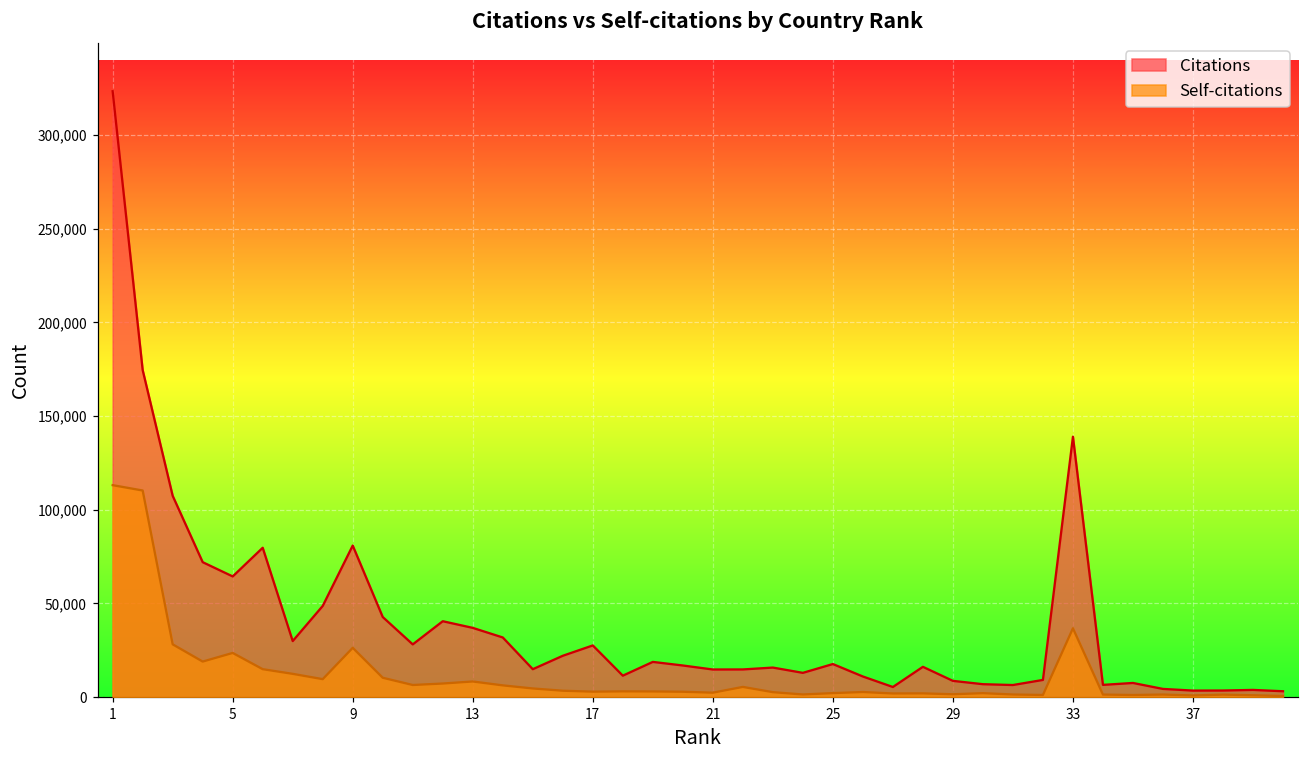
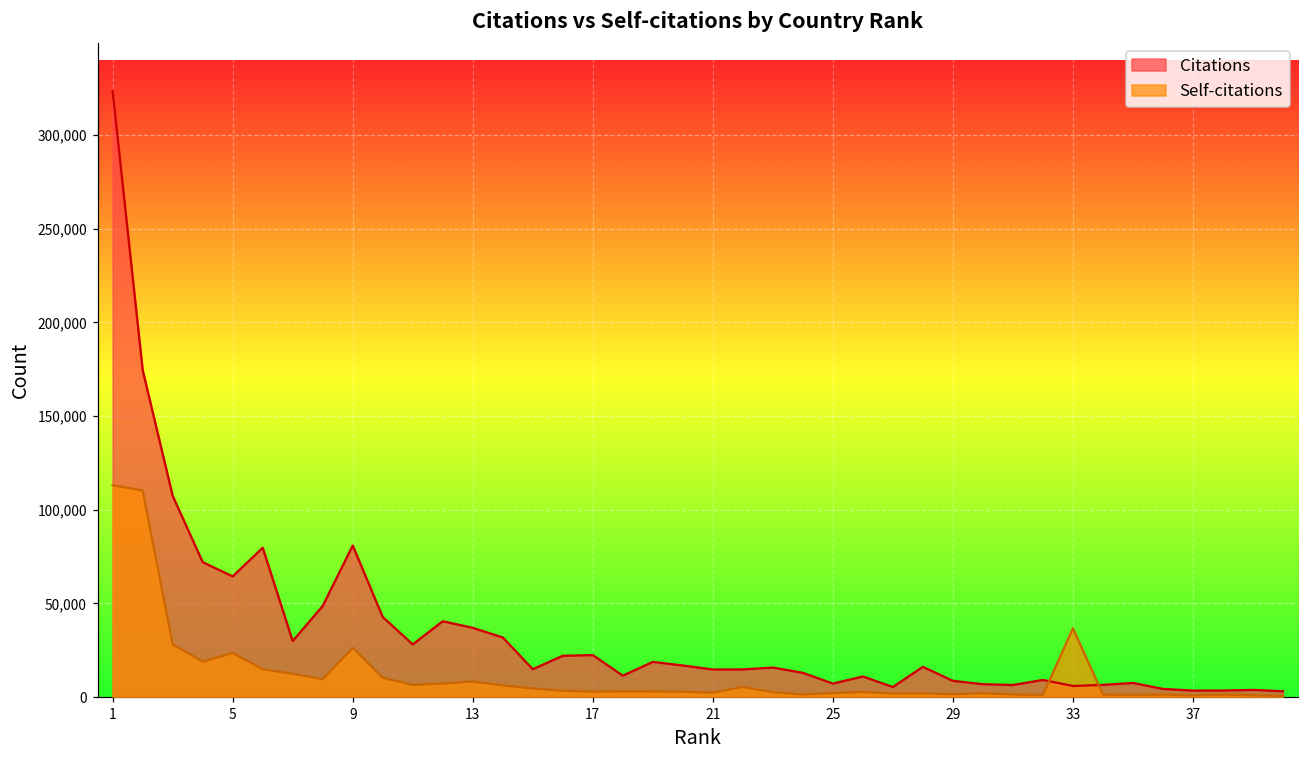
Citations, 17: 28,000 -> 22,000
Citations, 25: 18,000 -> 7,000
Citations, 33: 139,000 -> 6,000
